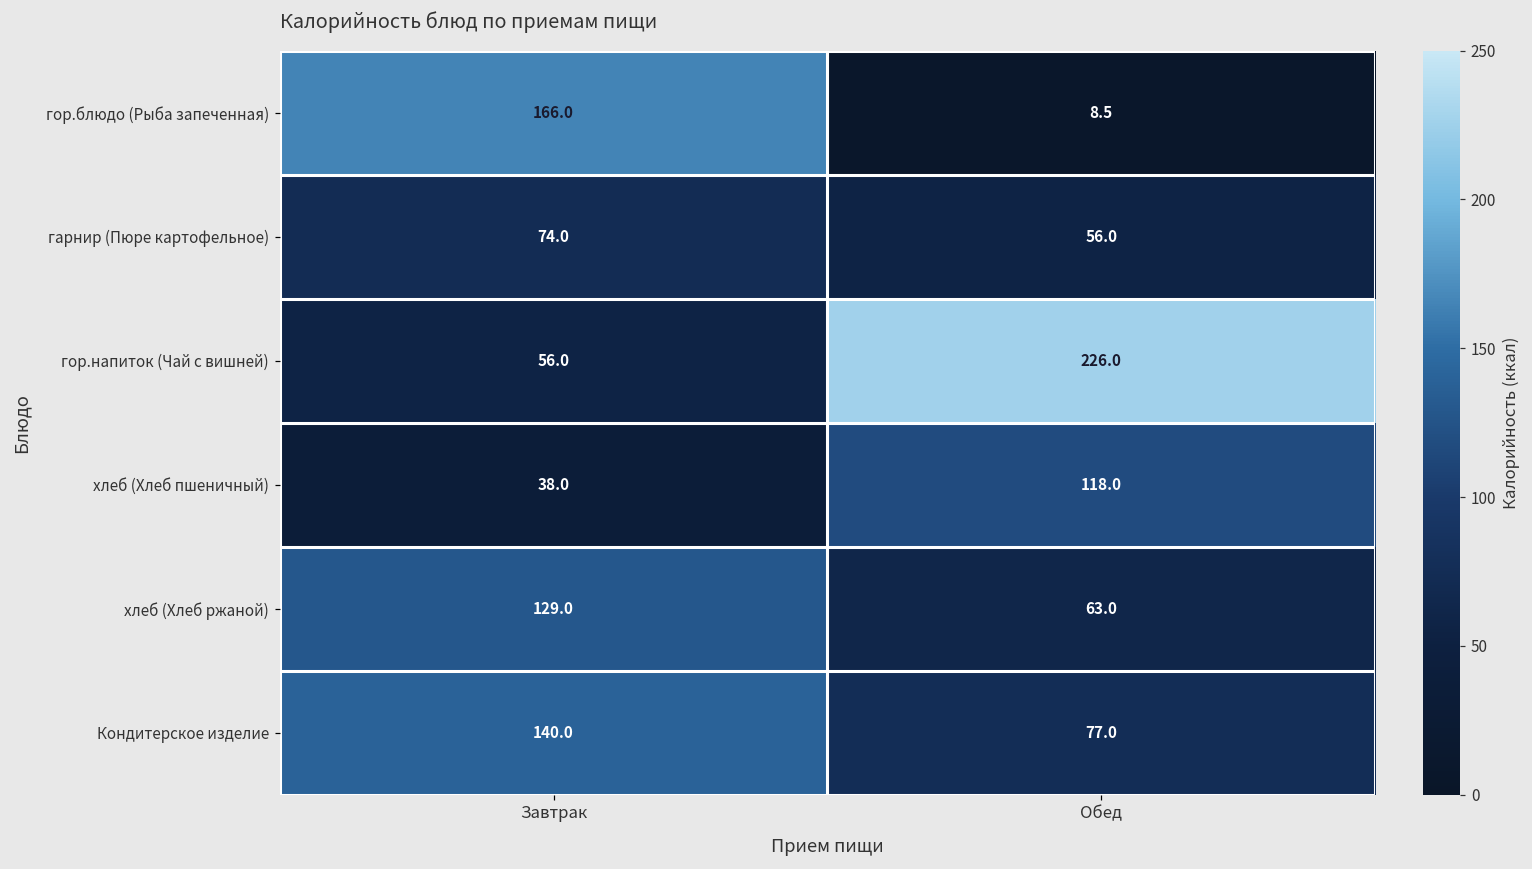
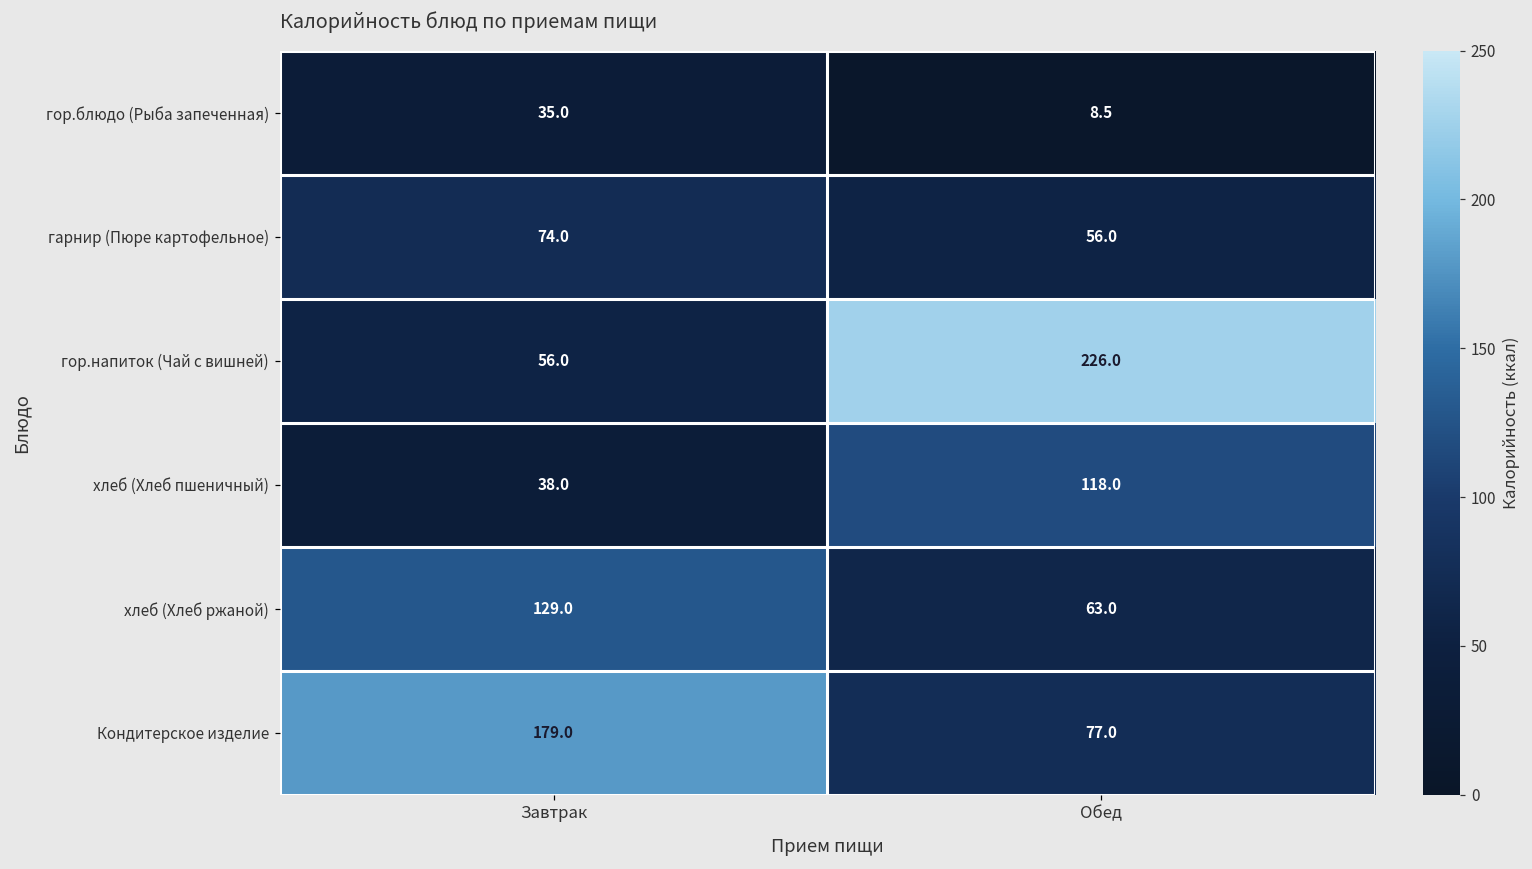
гор.блюдо (Рыба запеченная), Завтрак: 166.0 -> 35.0
Кондитерское изделие, Завтрак: 140.0 -> 179.0
